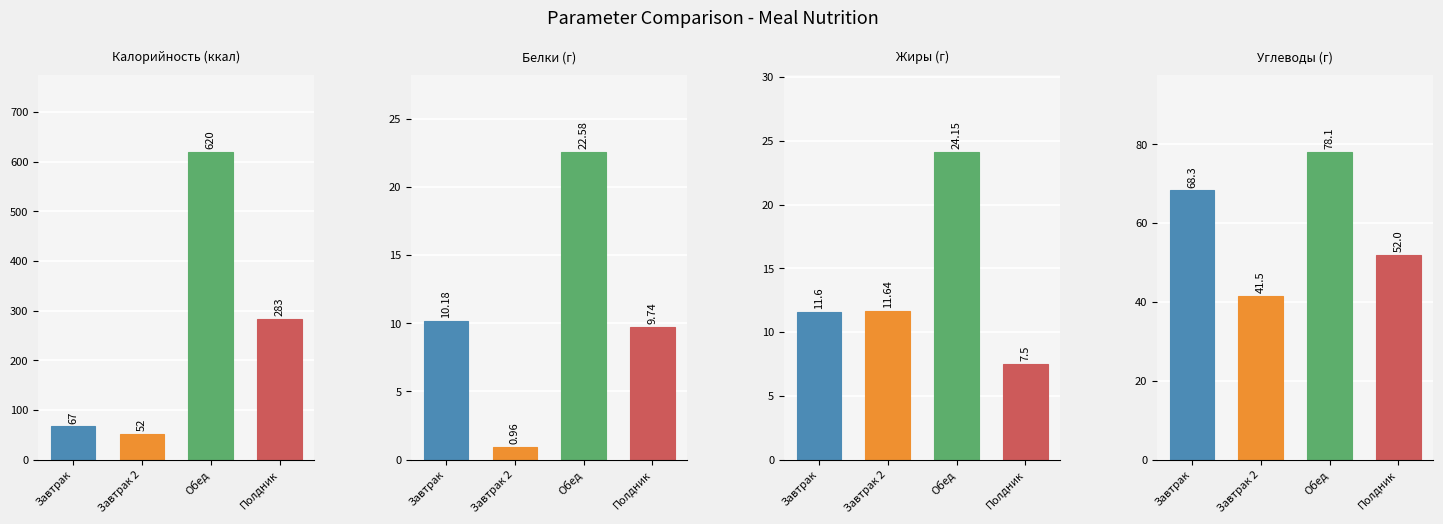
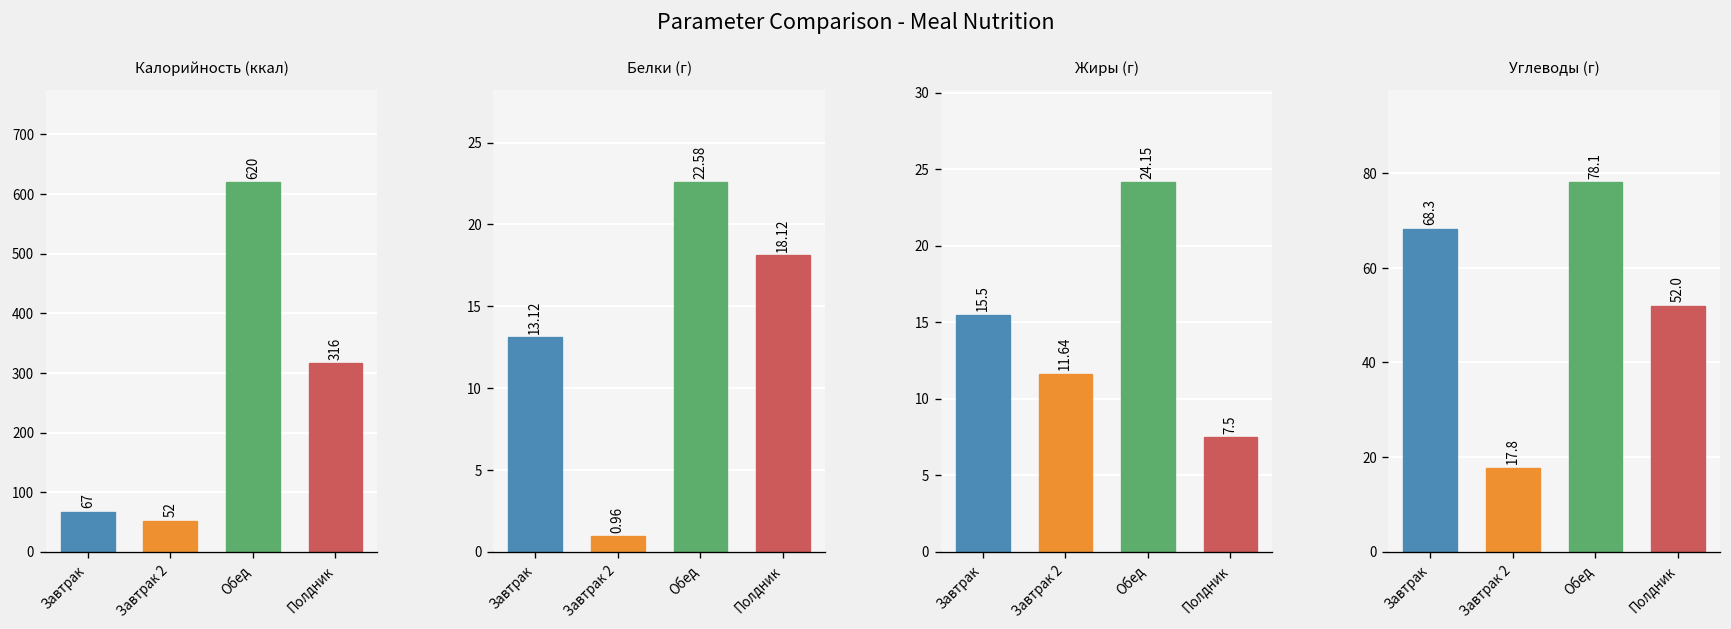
Калорийность (ккал), Полдник: 283 -> 316
Белки (г), Завтрак: 10.18 -> 13.12
Белки (г), Полдник: 9.74 -> 18.12
Жиры (г), Завтрак: 11.6 -> 15.5
Углеводы (г), Завтрак 2: 41.5 -> 17.8
